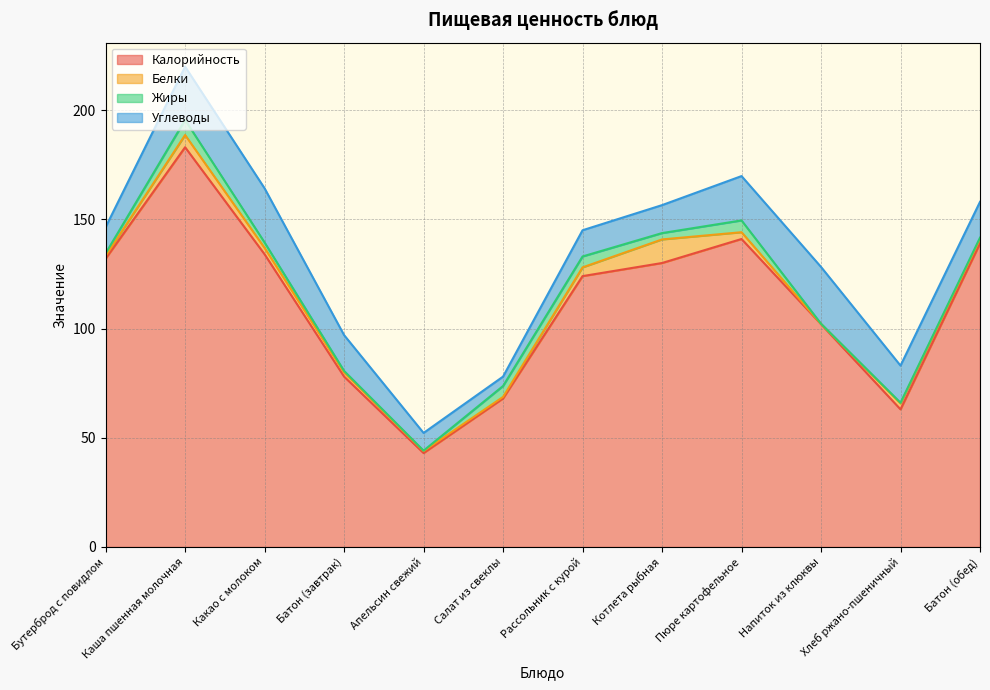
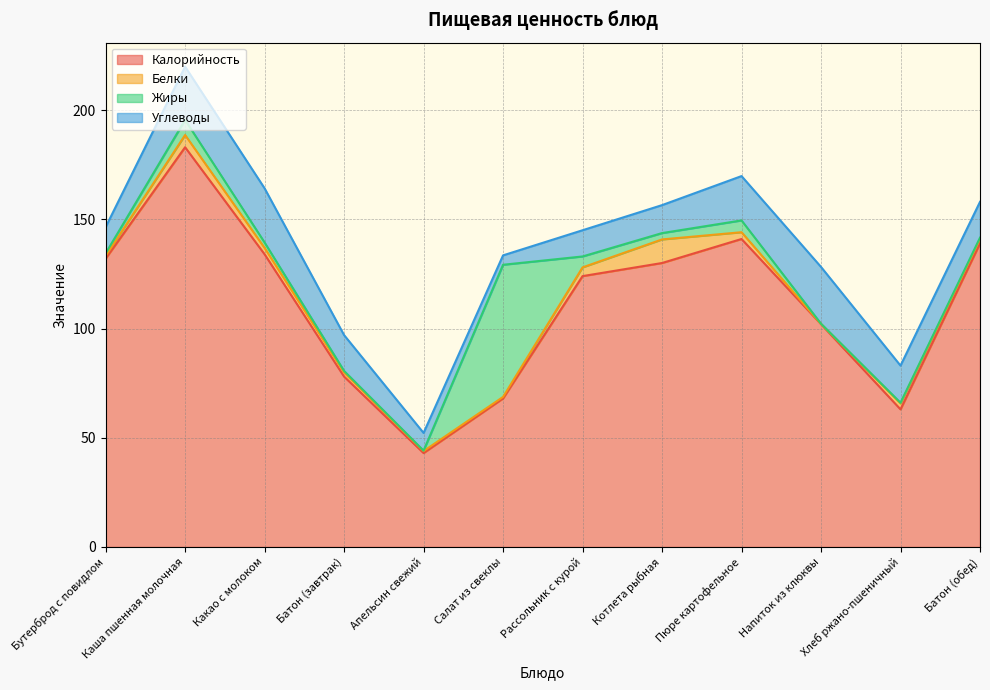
Жиры, Салат из свеклы: 5 -> 60
